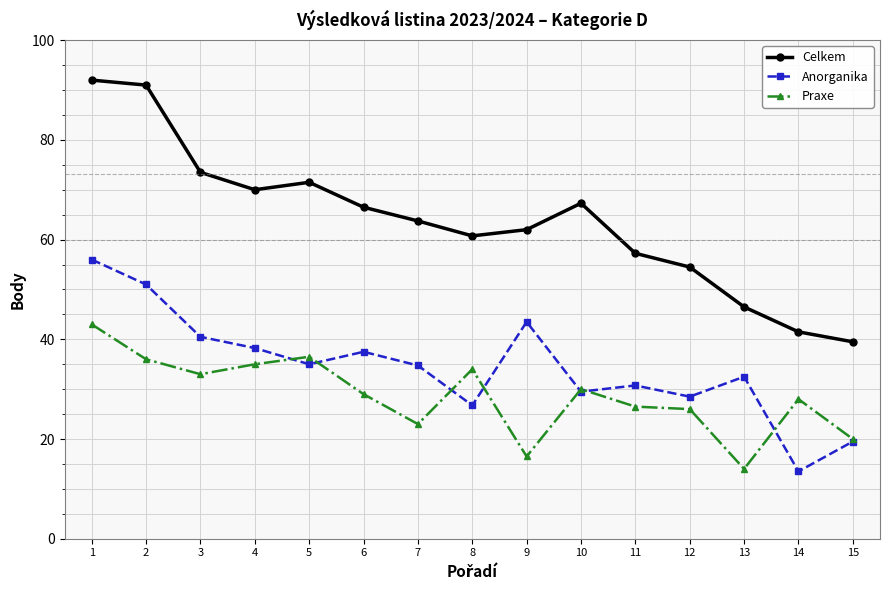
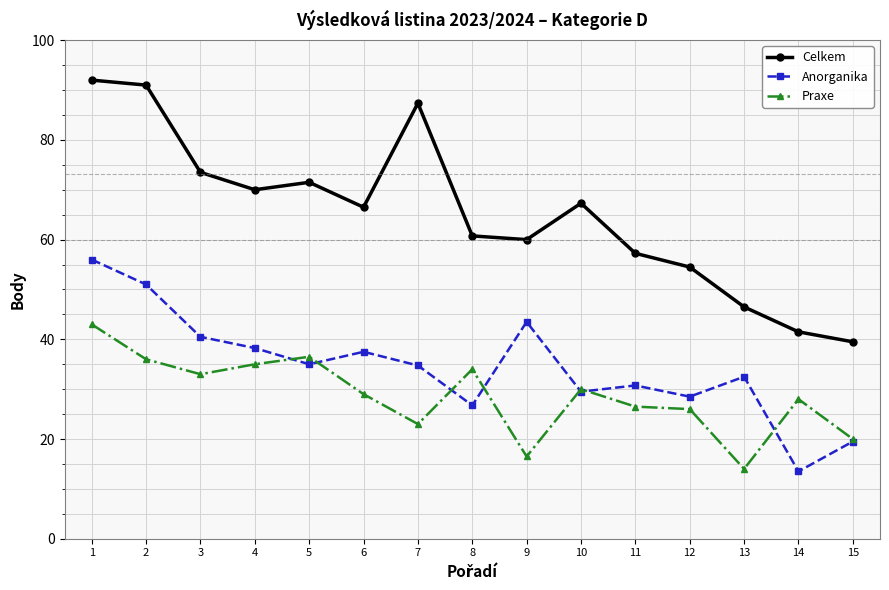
Celkem, 7: 64 -> 87
Celkem, 9: 62 -> 60
